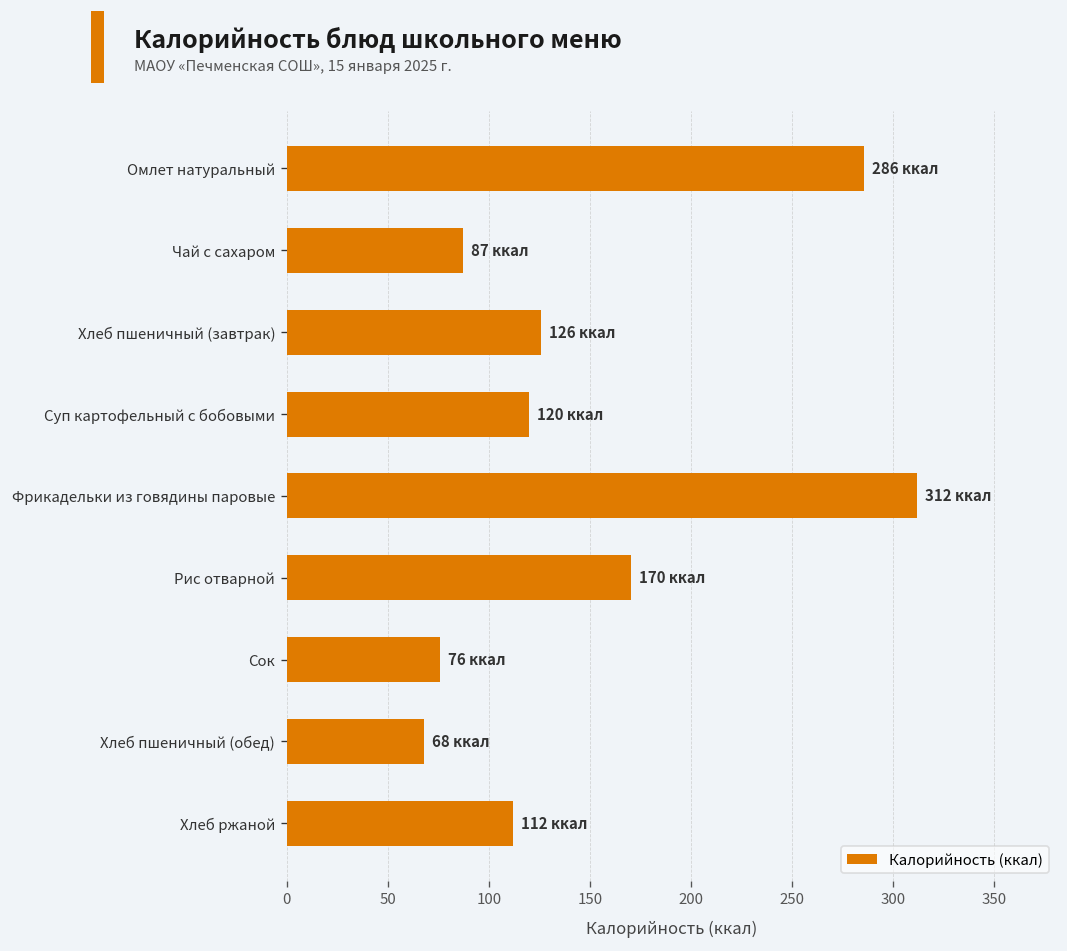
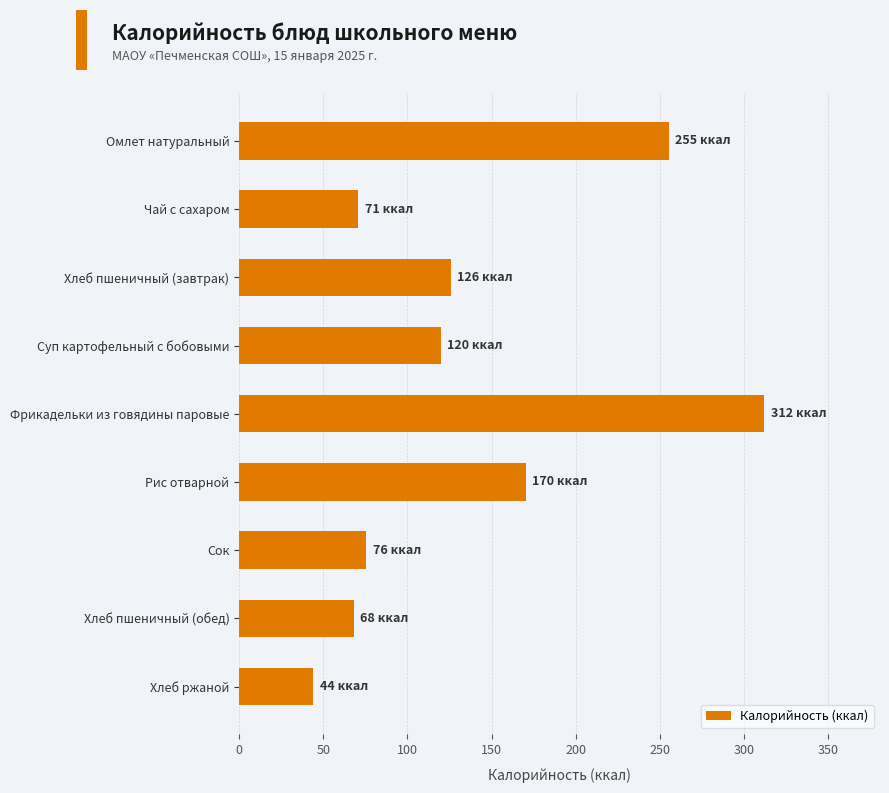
Омлет натуральный: 286 -> 255
Чай с сахаром: 87 -> 71
Хлеб ржаной: 112 -> 44
